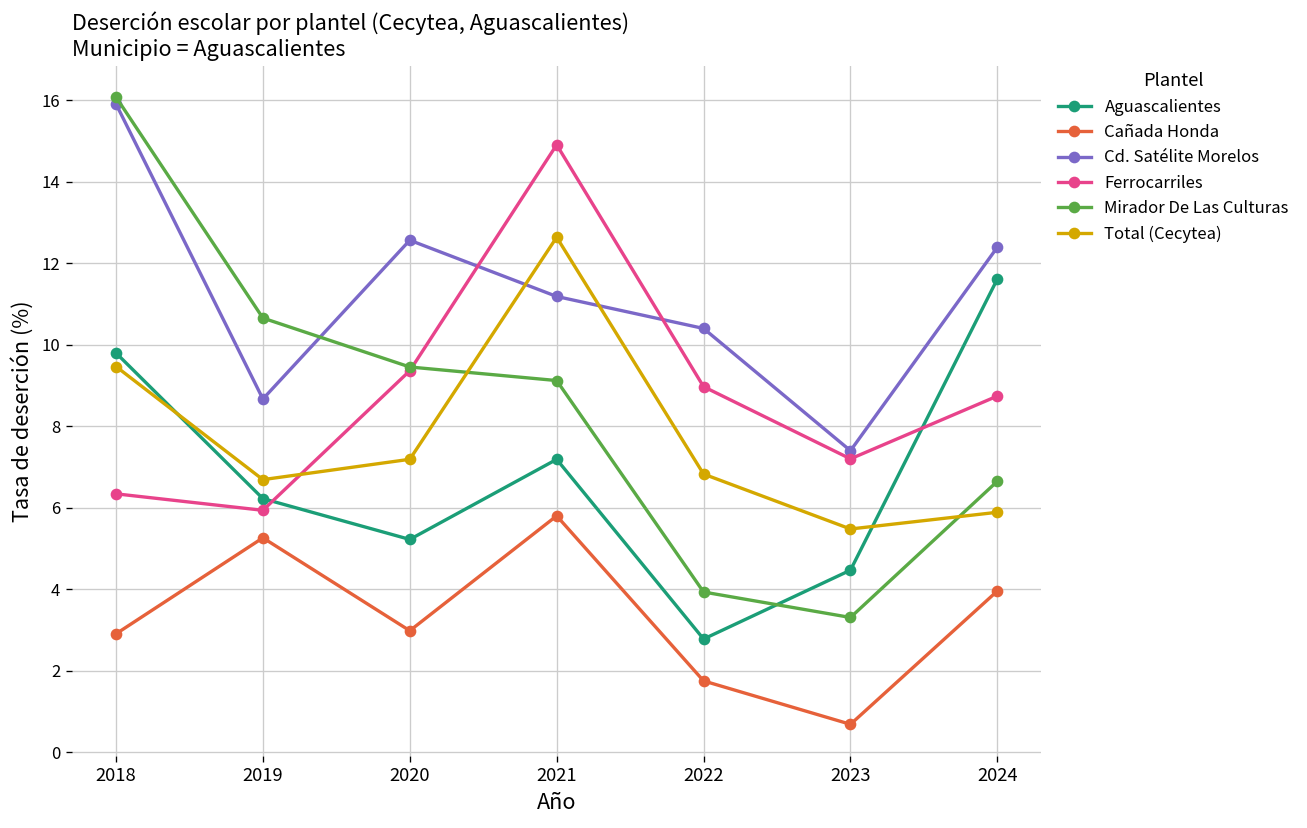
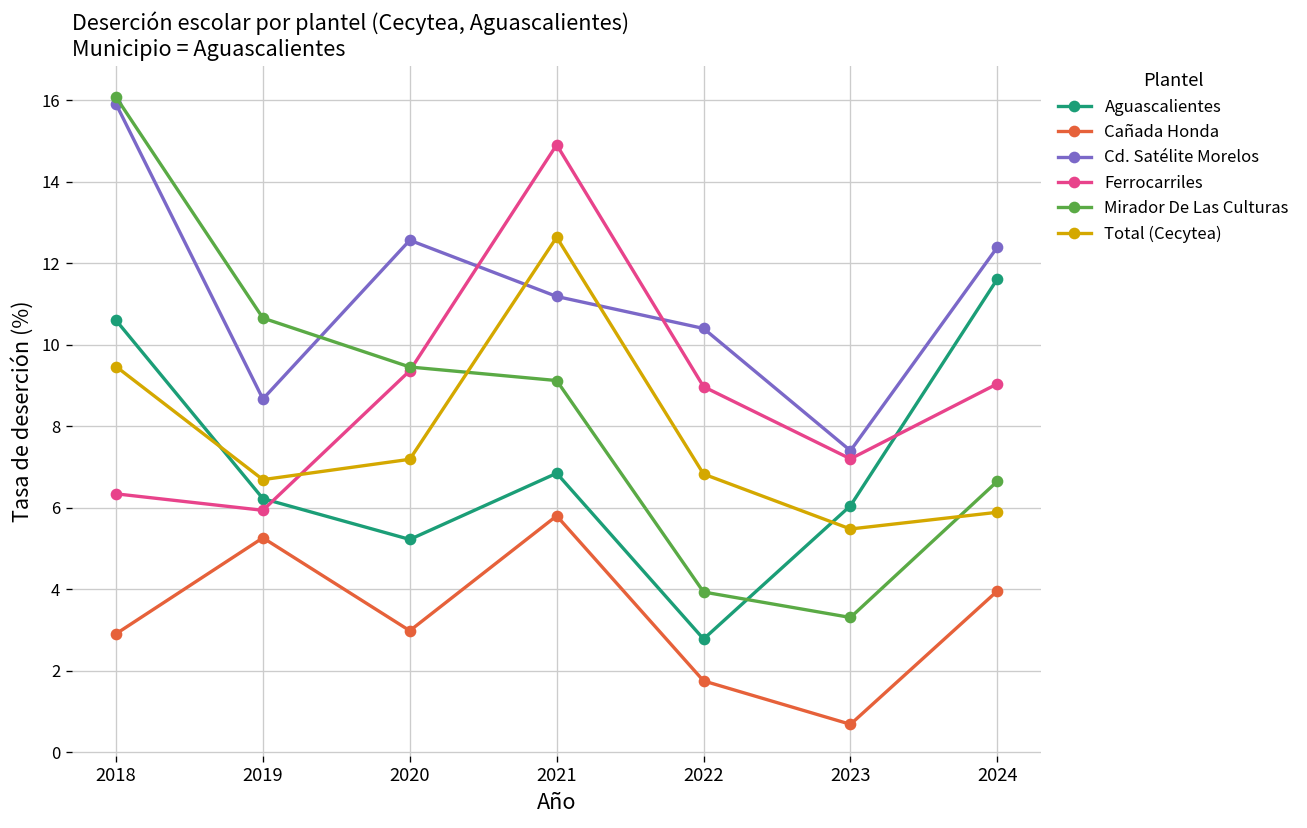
Aguascalientes, 2018: 9.8 -> 10.6
Aguascalientes, 2021: 7.2 -> 6.8
Aguascalientes, 2023: 4.5 -> 6.1
Ferrocarriles, 2024: 8.7 -> 9.0
